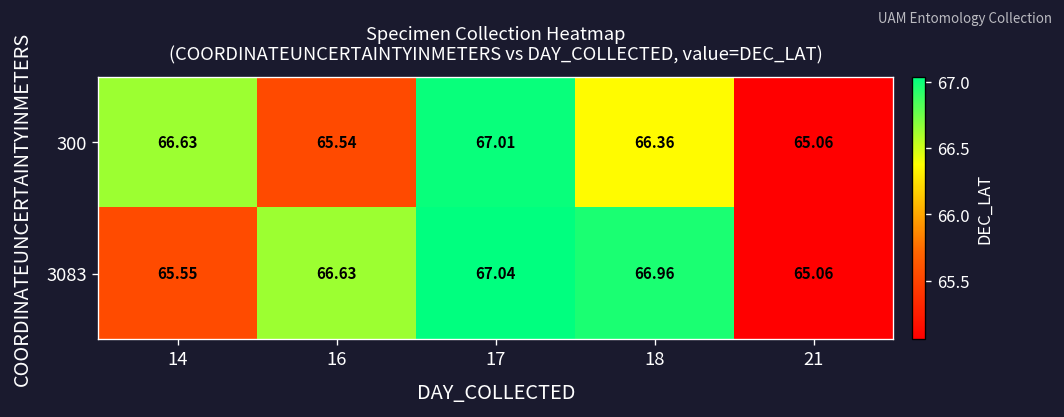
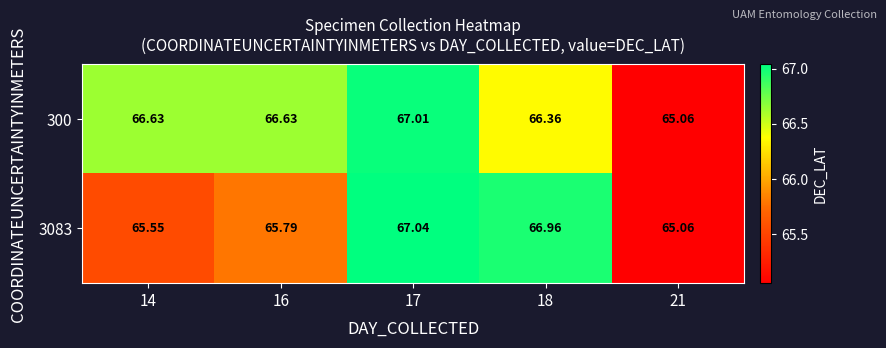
300, 16: 65.54 -> 66.63
3083, 16: 66.63 -> 65.79
